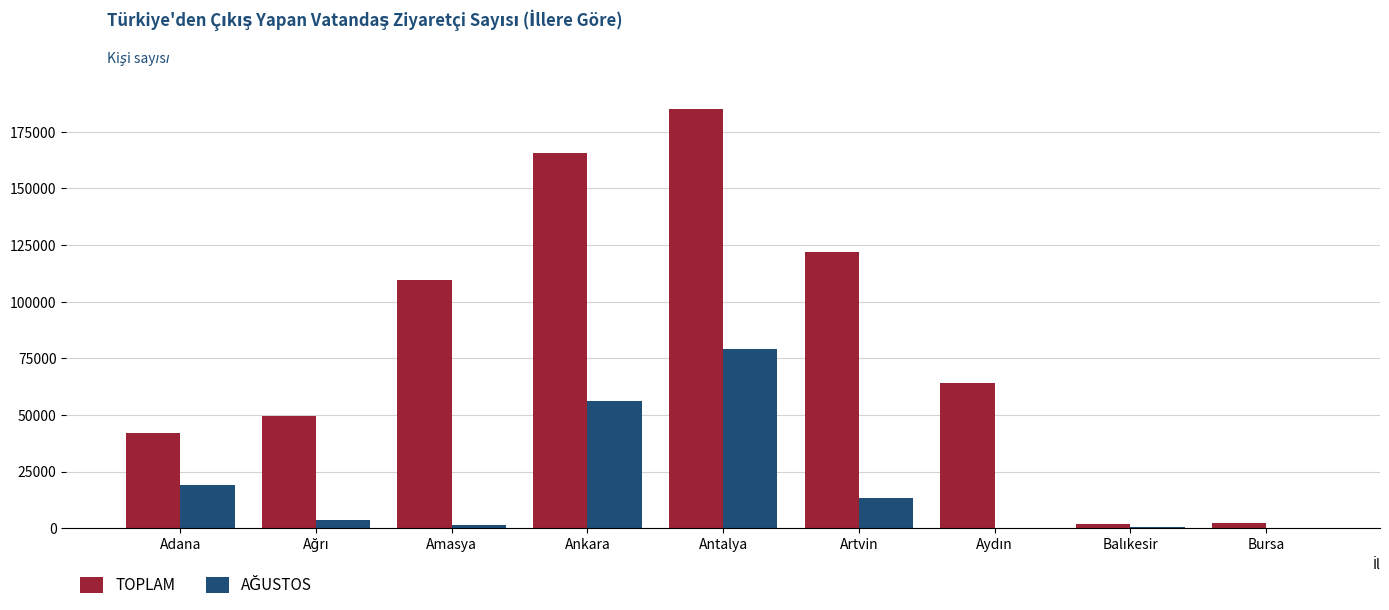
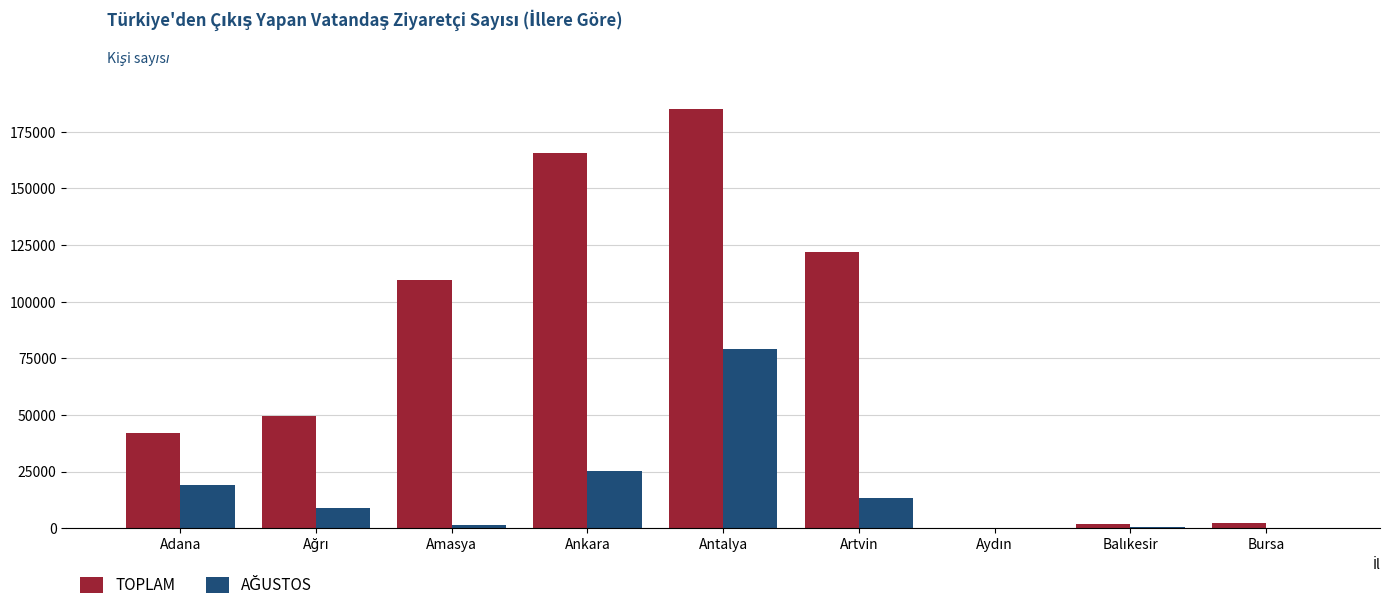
AĞUSTOS, Ağrı: 4000 -> 9000
AĞUSTOS, Ankara: 56000 -> 25000
TOPLAM, Aydın: 64000 -> 0
